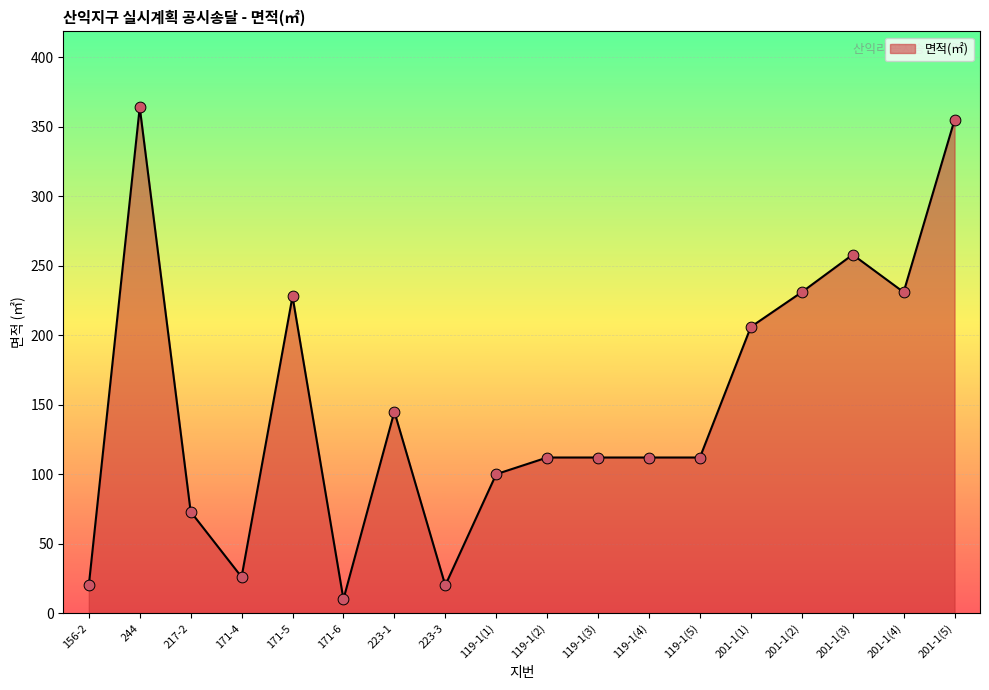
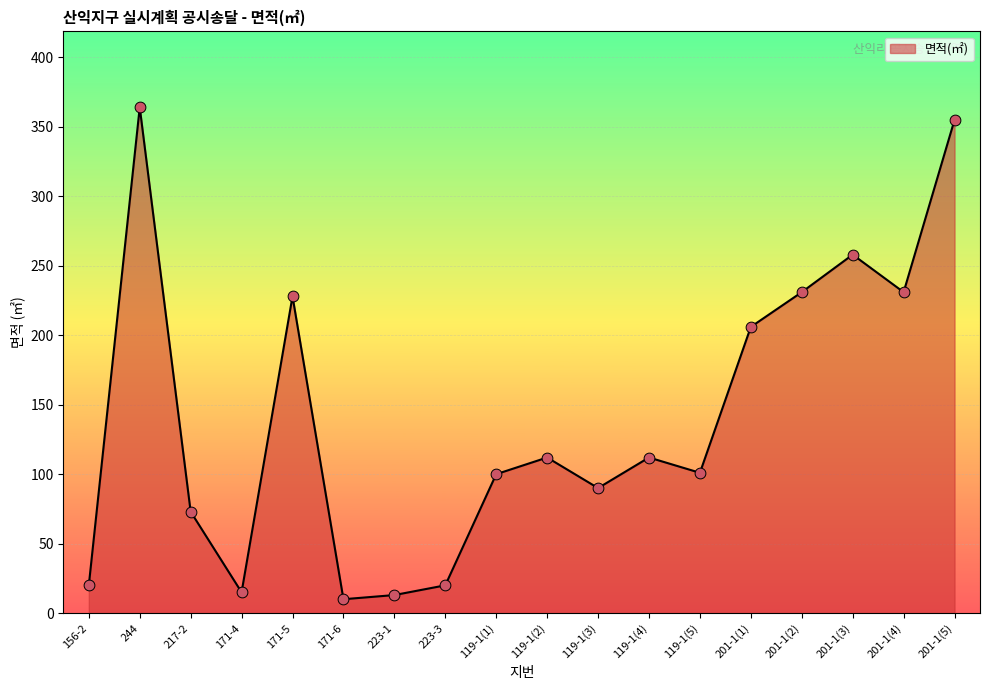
171-4: 26 -> 15
223-1: 145 -> 13
119-1(3): 112 -> 90
119-1(5): 112 -> 101
